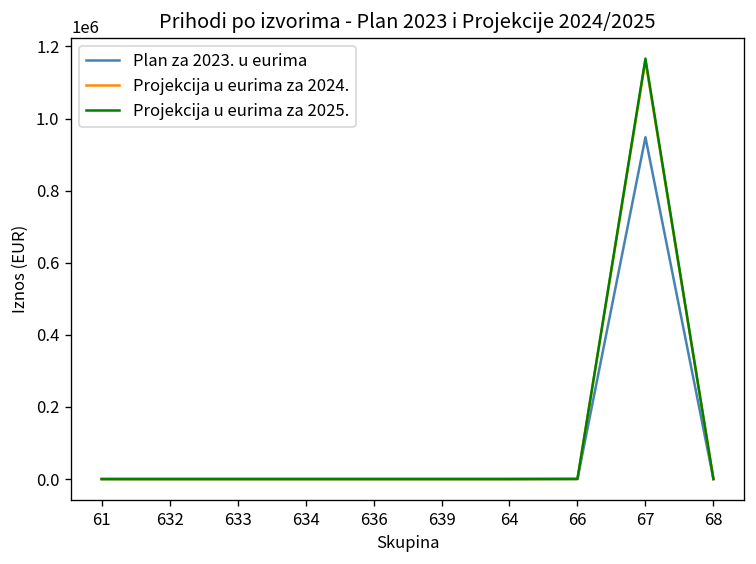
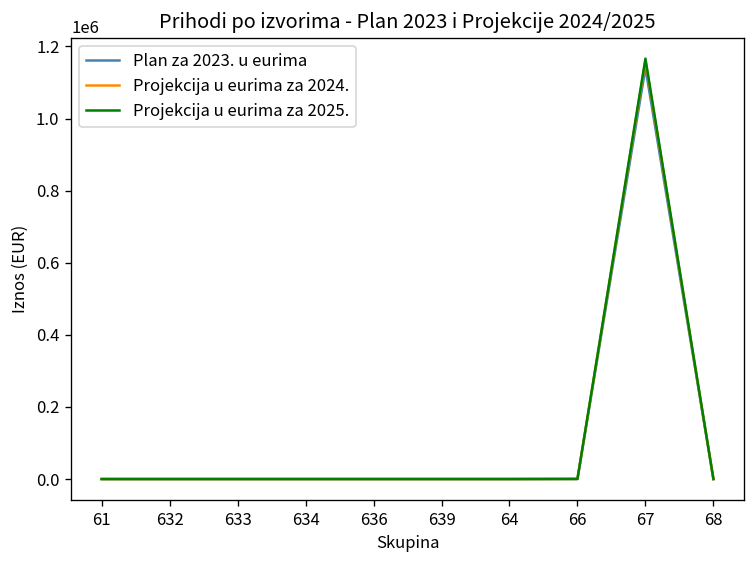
Plan za 2023. u eurima, 67: 950000 -> 1140000
